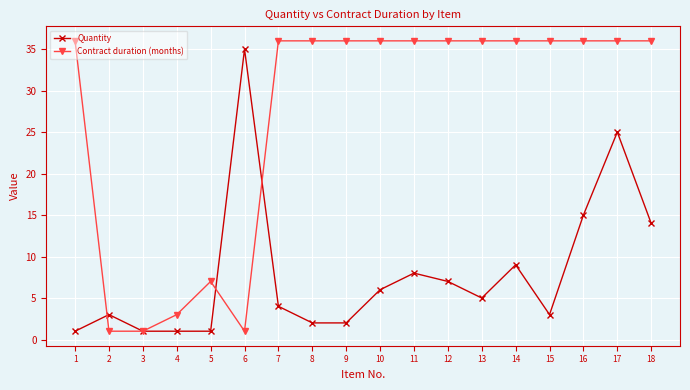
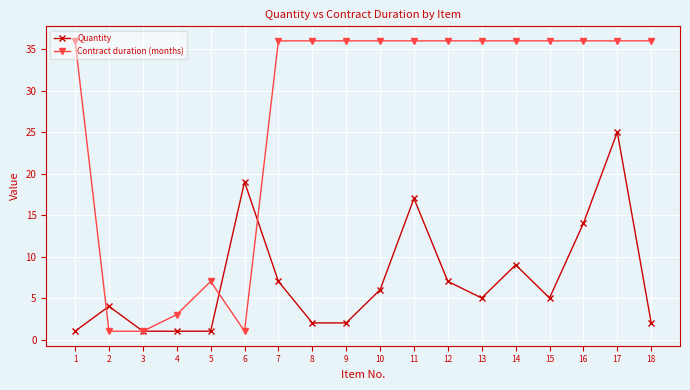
Quantity, 2: 3 -> 4
Quantity, 6: 35 -> 19
Quantity, 7: 4 -> 7
Quantity, 11: 8 -> 17
Quantity, 15: 3 -> 5
Quantity, 16: 15 -> 14
Quantity, 18: 14 -> 2
